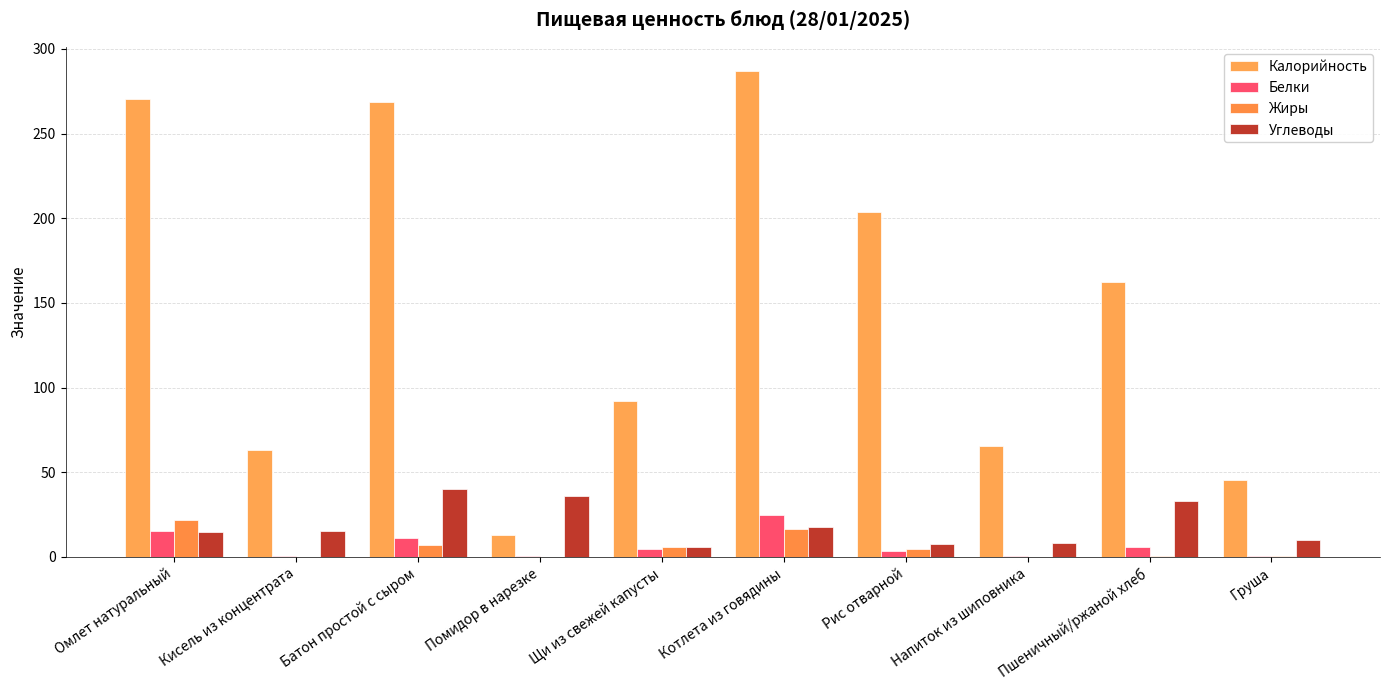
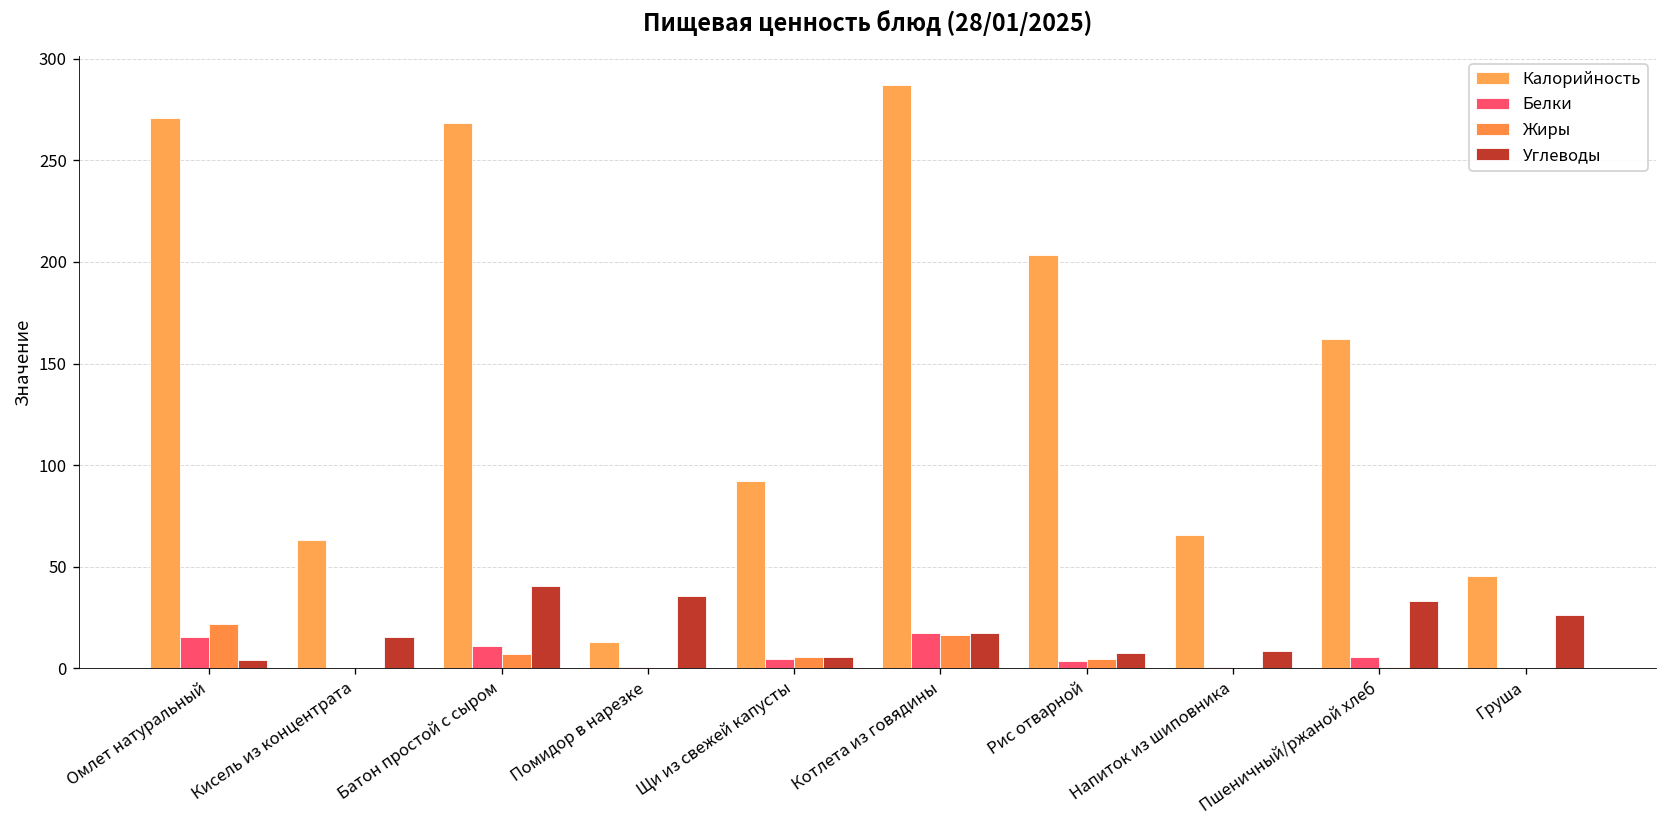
Углеводы, Омлет натуральный: 15 -> 4
Белки, Котлета из говядины: 25 -> 17
Углеводы, Груша: 10 -> 26
